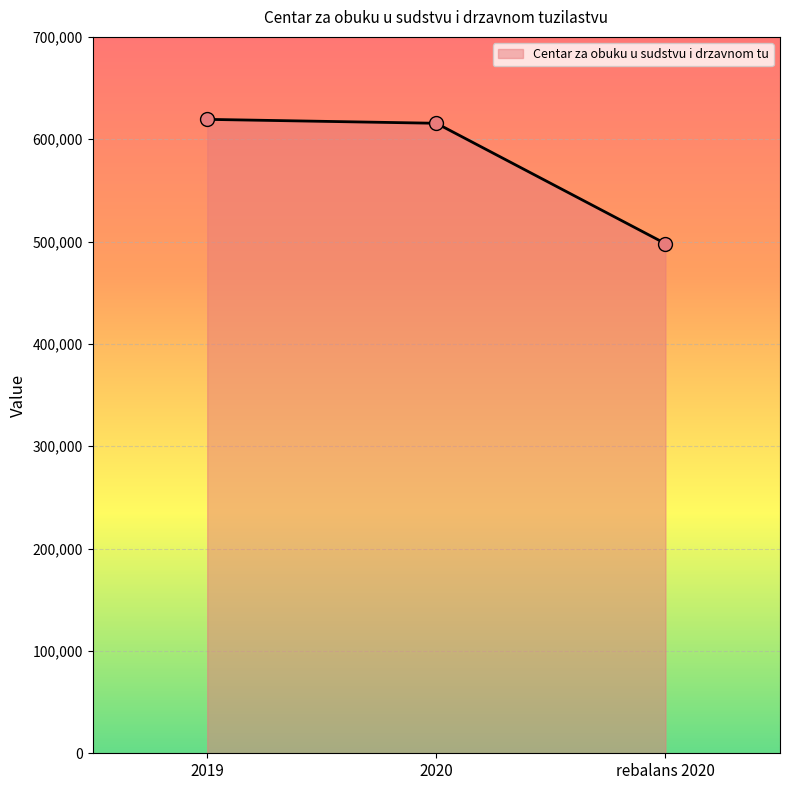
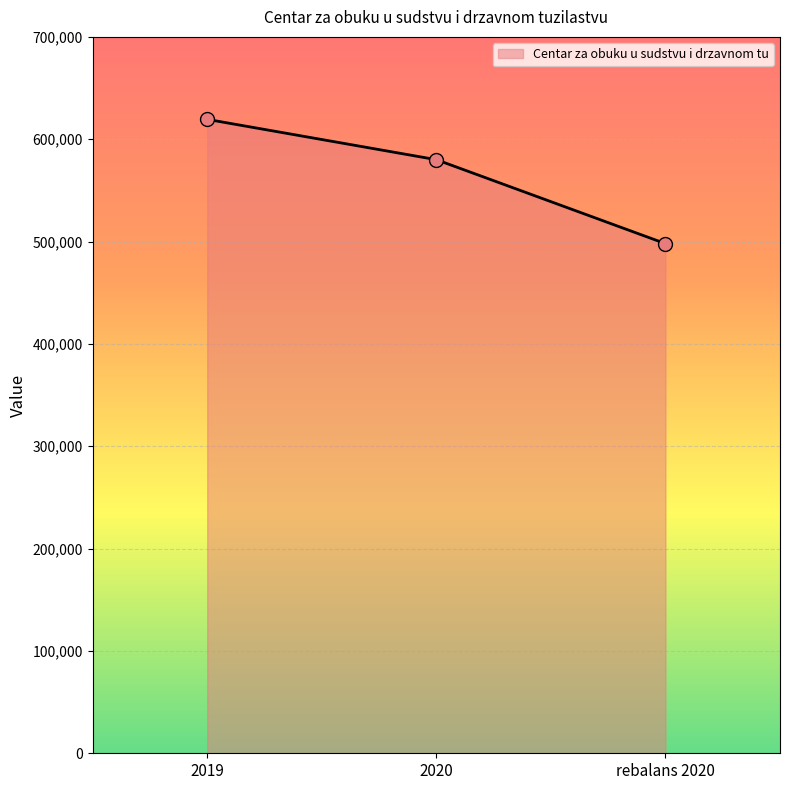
2020: 616,000 -> 580,000
